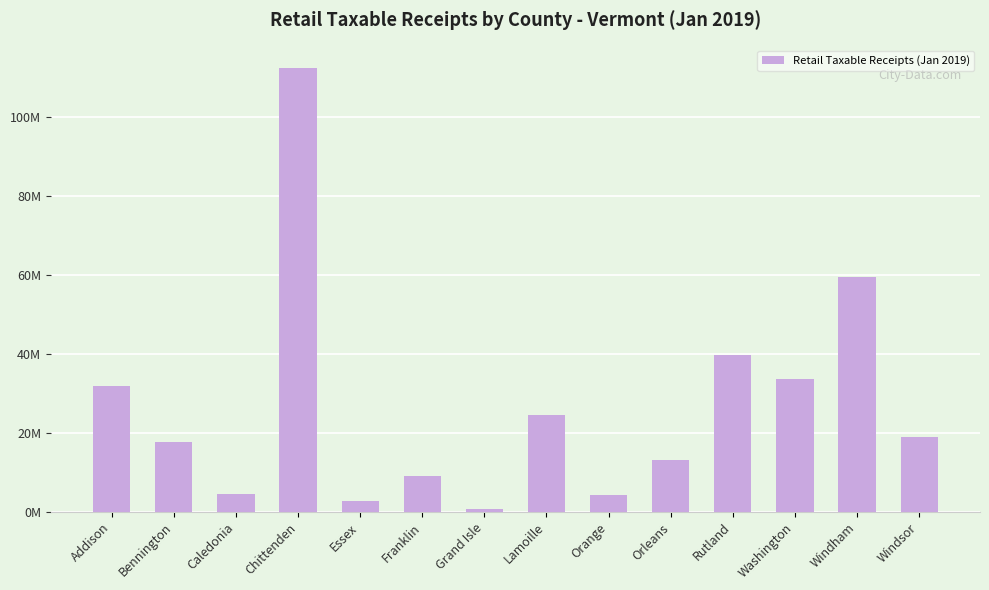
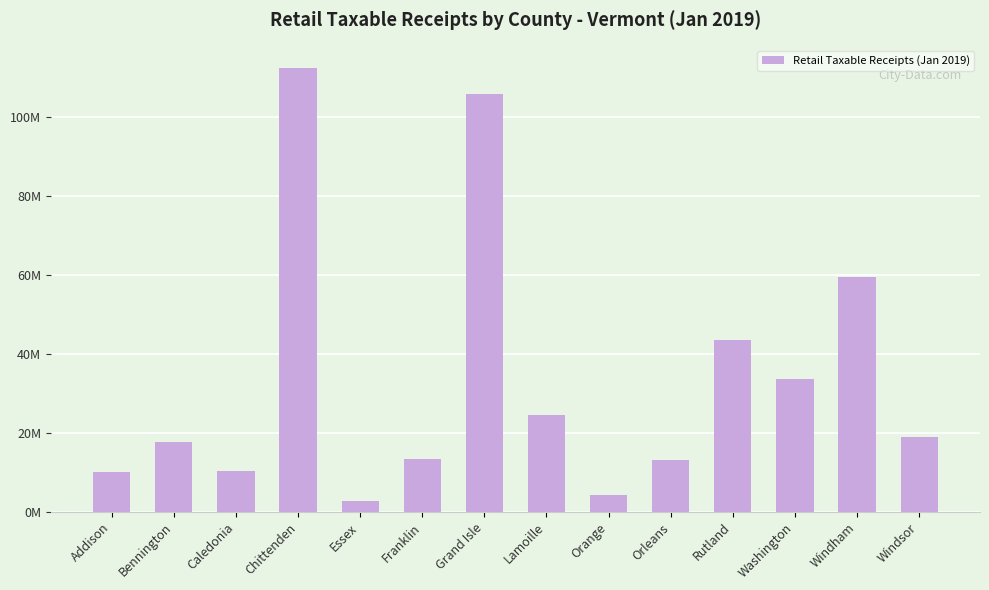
Addison: 32000000 -> 10000000
Caledonia: 5000000 -> 10000000
Franklin: 9000000 -> 13000000
Grand Isle: 1000000 -> 106000000
Rutland: 40000000 -> 44000000
